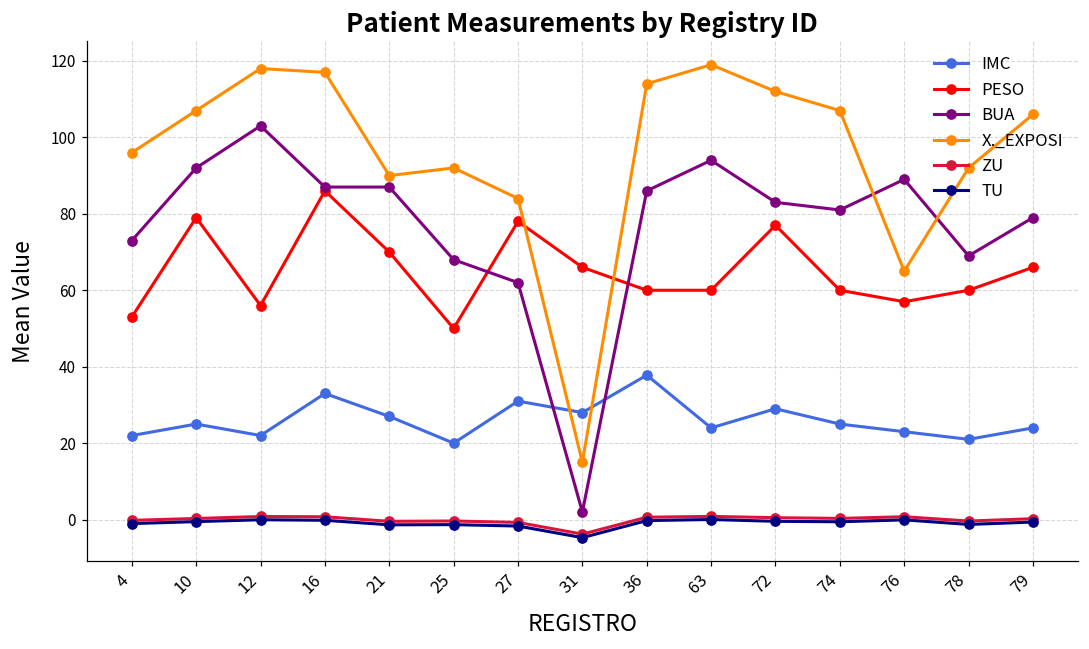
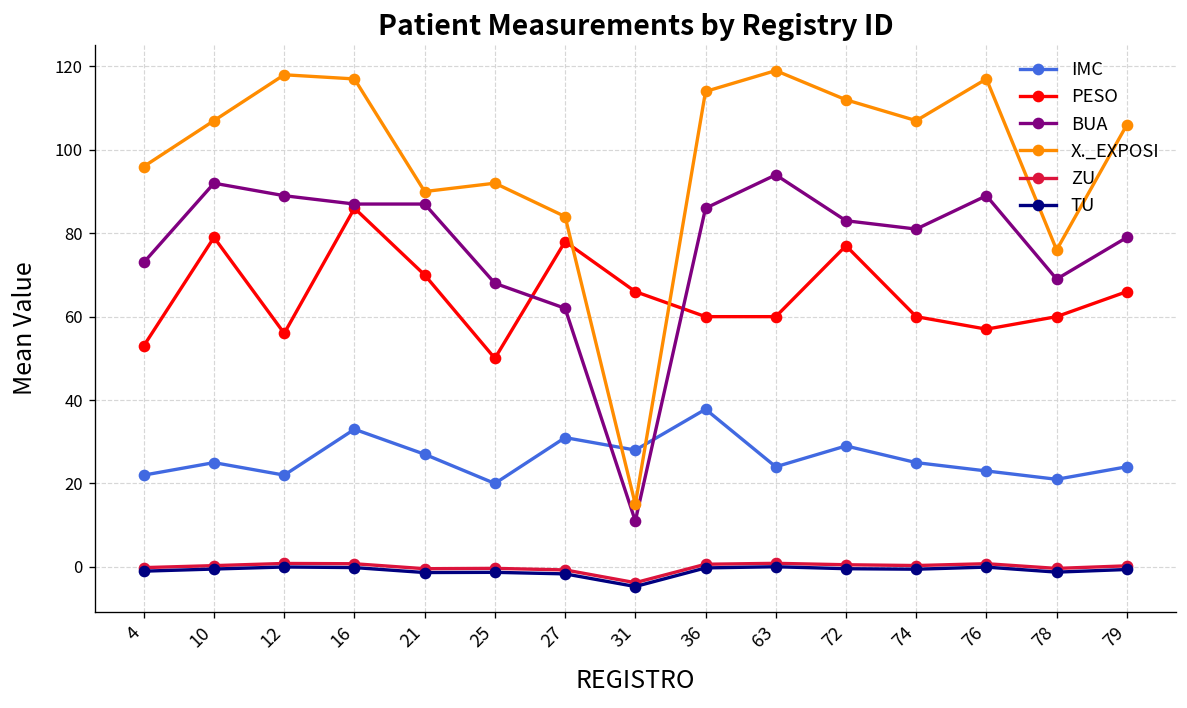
BUA, 12: 103 -> 89
BUA, 31: 2 -> 11
X._EXPOSI, 76: 65 -> 117
X._EXPOSI, 78: 92 -> 76
